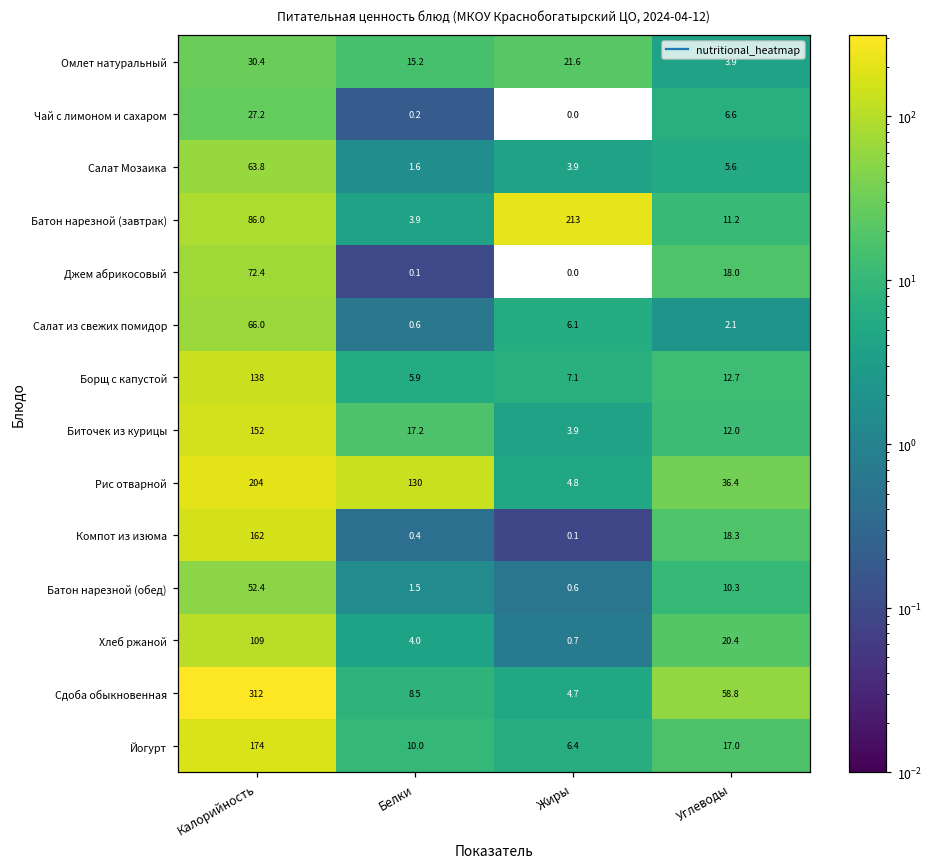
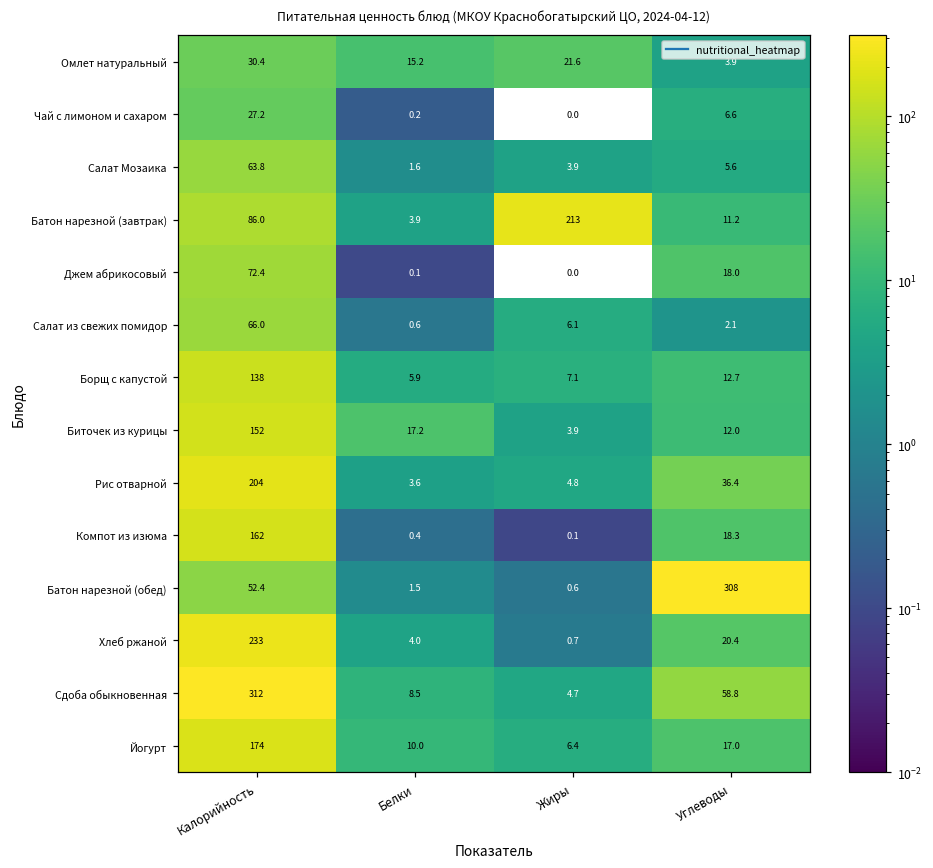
Рис отварной, Белки: 130 -> 3.6
Батон нарезной (обед), Углеводы: 10.3 -> 308
Хлеб ржаной, Калорийность: 109 -> 233
